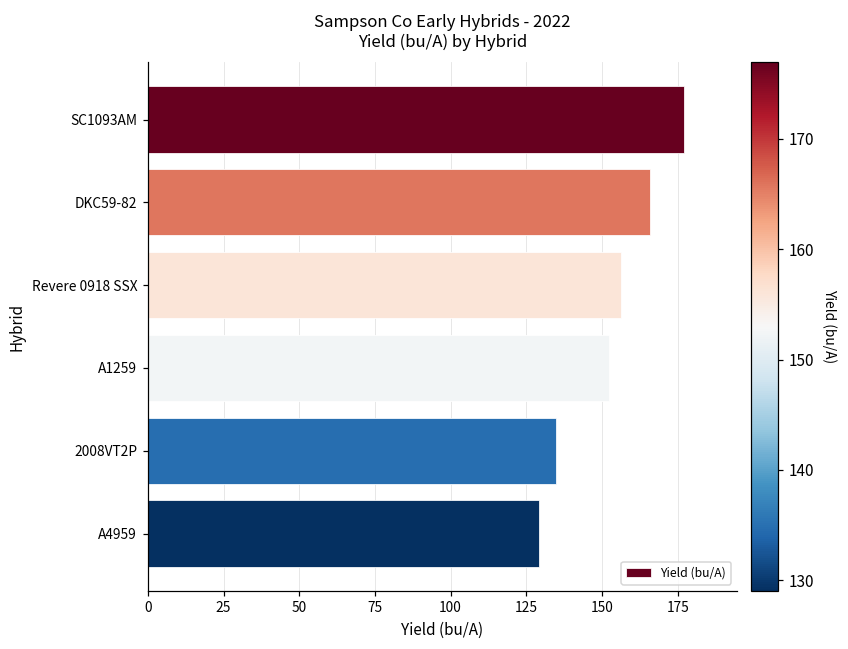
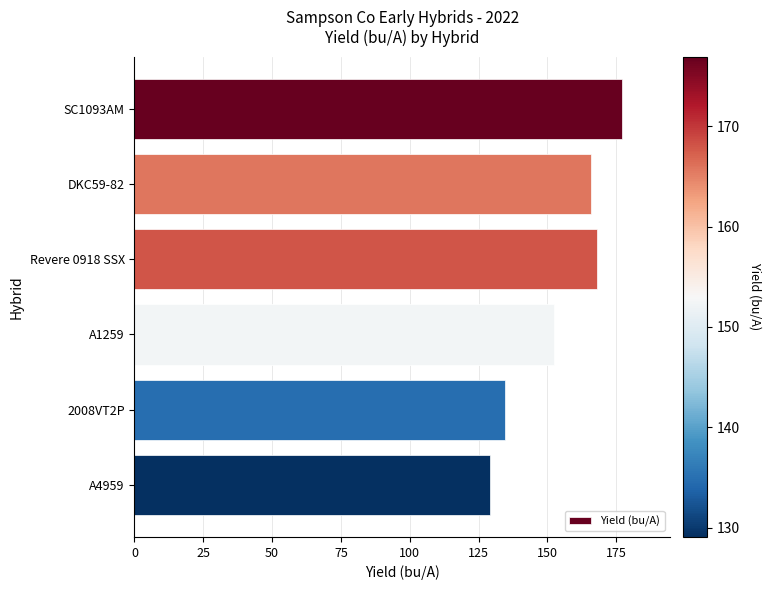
Revere 0918 SSX: 156 -> 168
